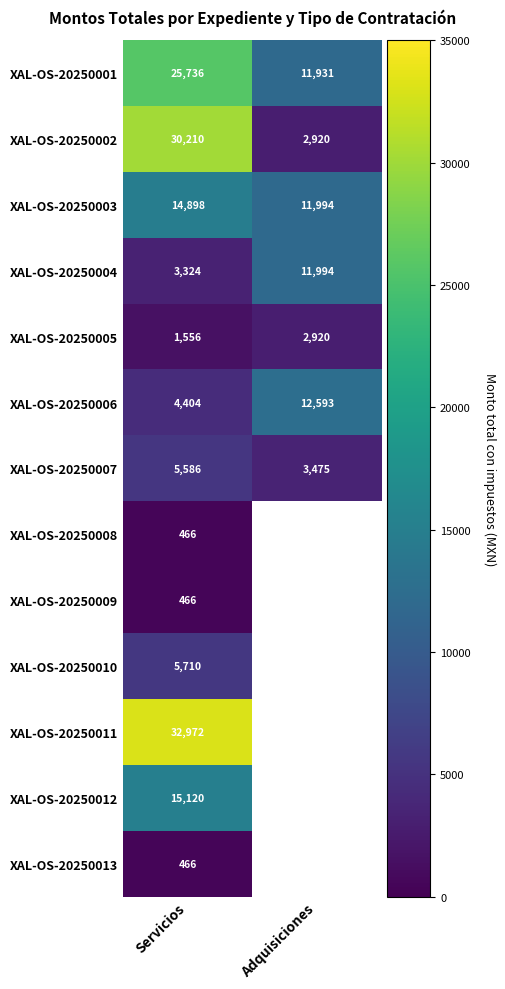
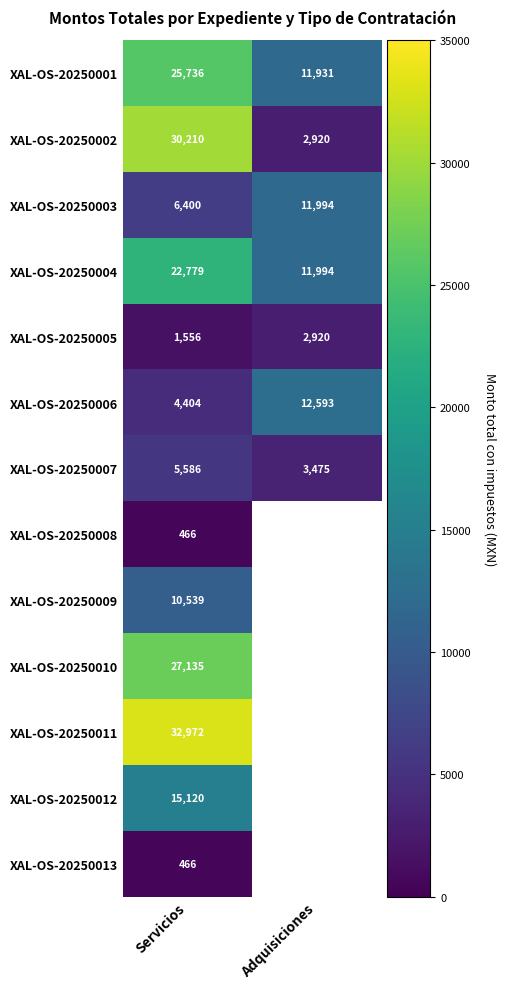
XAL-OS-20250003, Servicios: 14,898 -> 6,400
XAL-OS-20250004, Servicios: 3,324 -> 22,779
XAL-OS-20250009, Servicios: 466 -> 10,539
XAL-OS-20250010, Servicios: 5,710 -> 27,135
